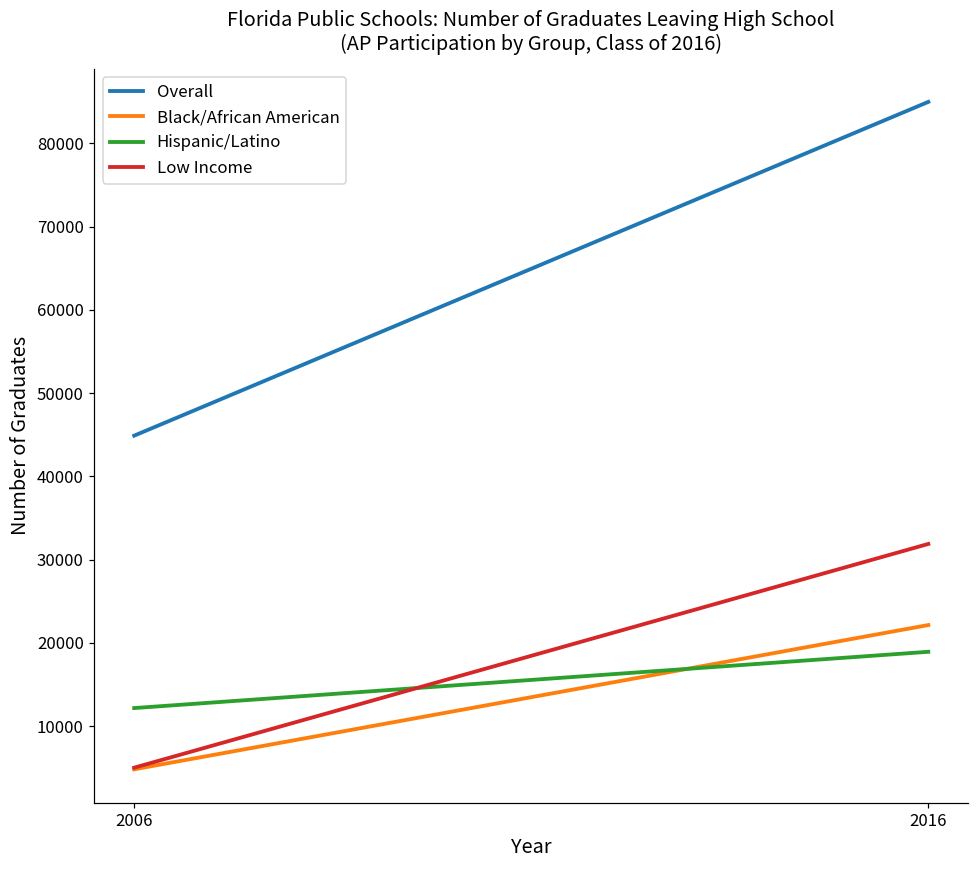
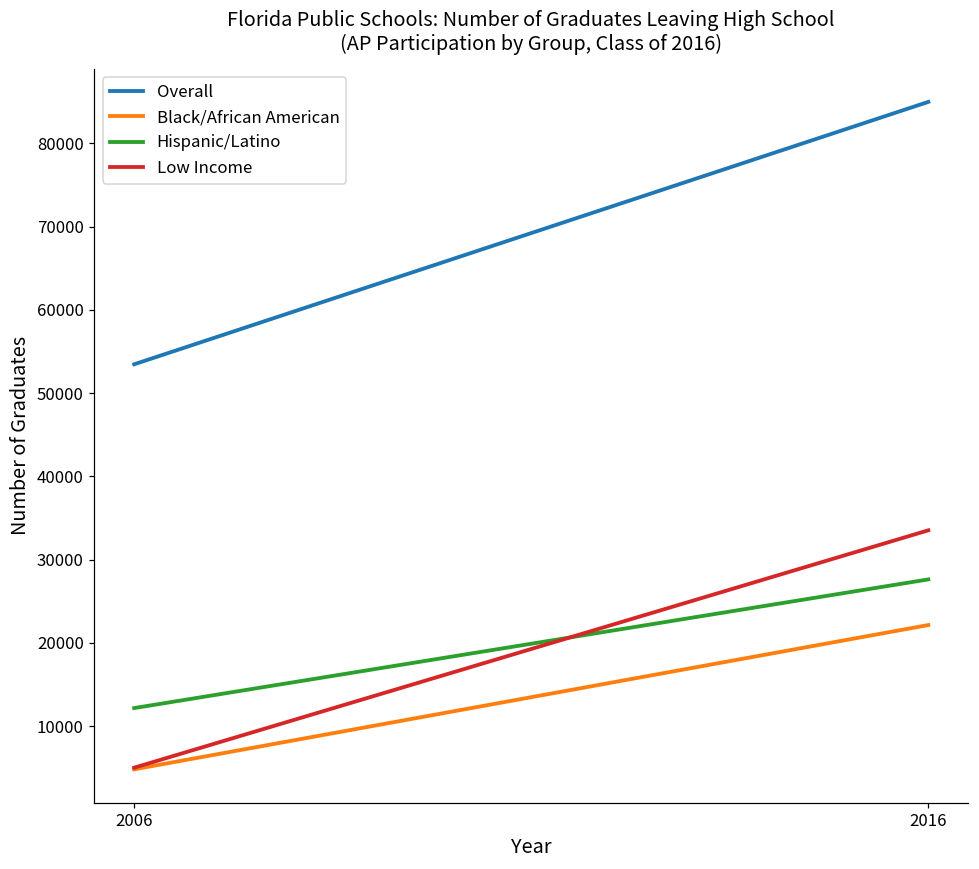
Overall, 2006: 45000 -> 53000
Hispanic/Latino, 2016: 19000 -> 28000
Low Income, 2016: 32000 -> 34000
